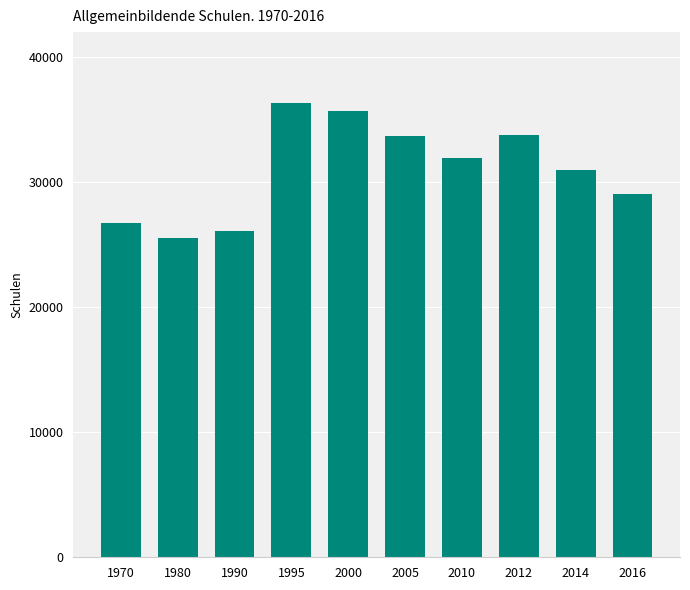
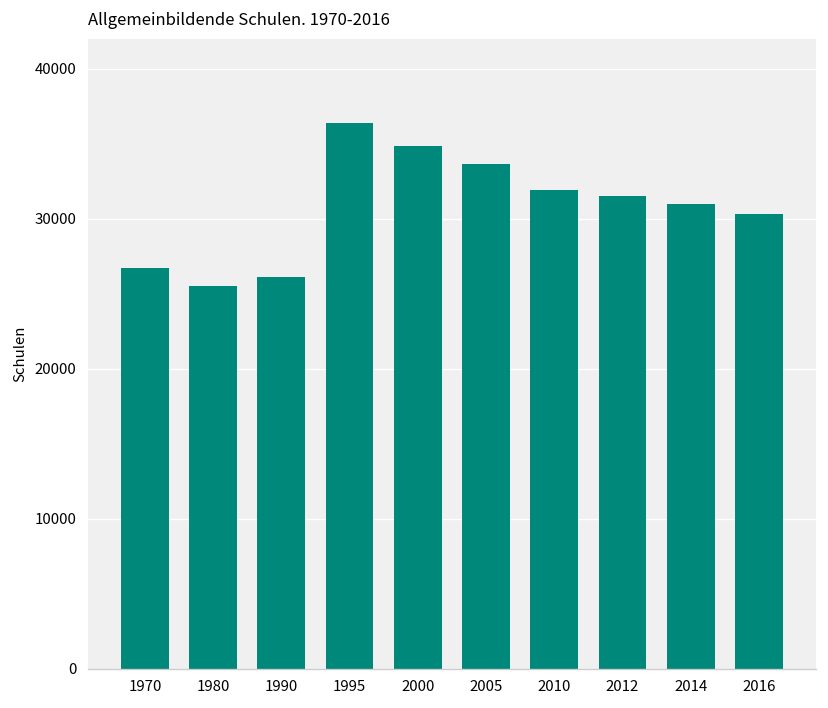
2000: 35700 -> 34800
2012: 33800 -> 31500
2016: 29100 -> 30300
